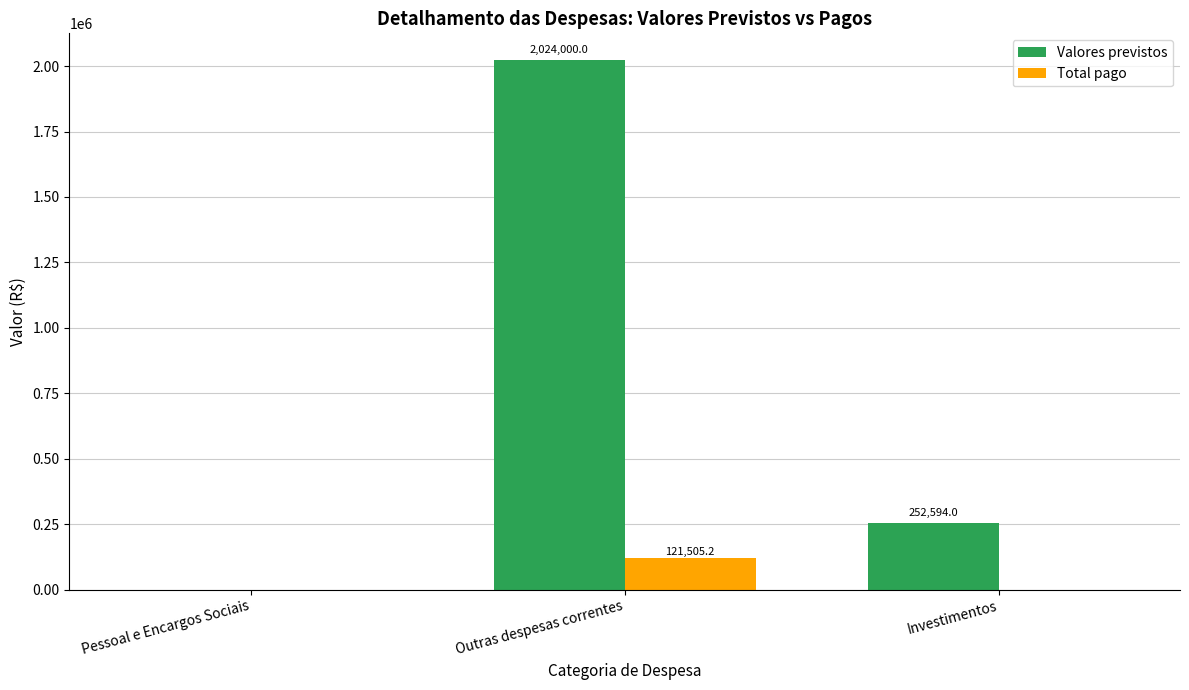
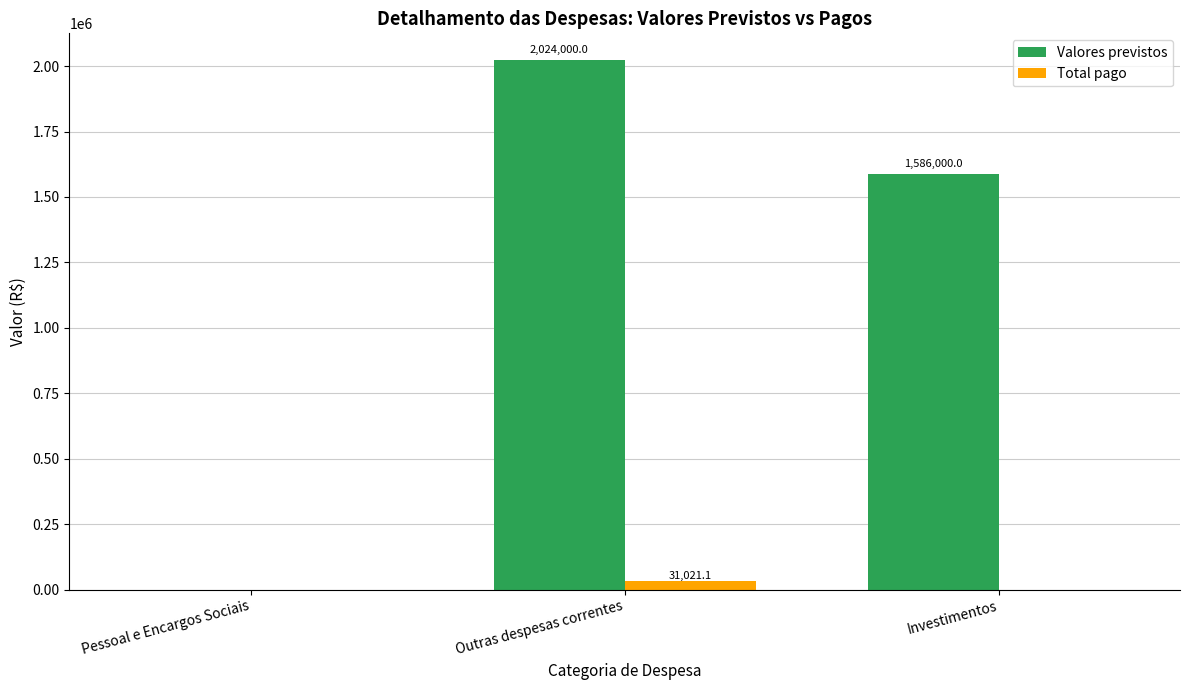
Total pago, Outras despesas correntes: 121,505.2 -> 31,021.1
Valores previstos, Investimentos: 252,594.0 -> 1,586,000.0
